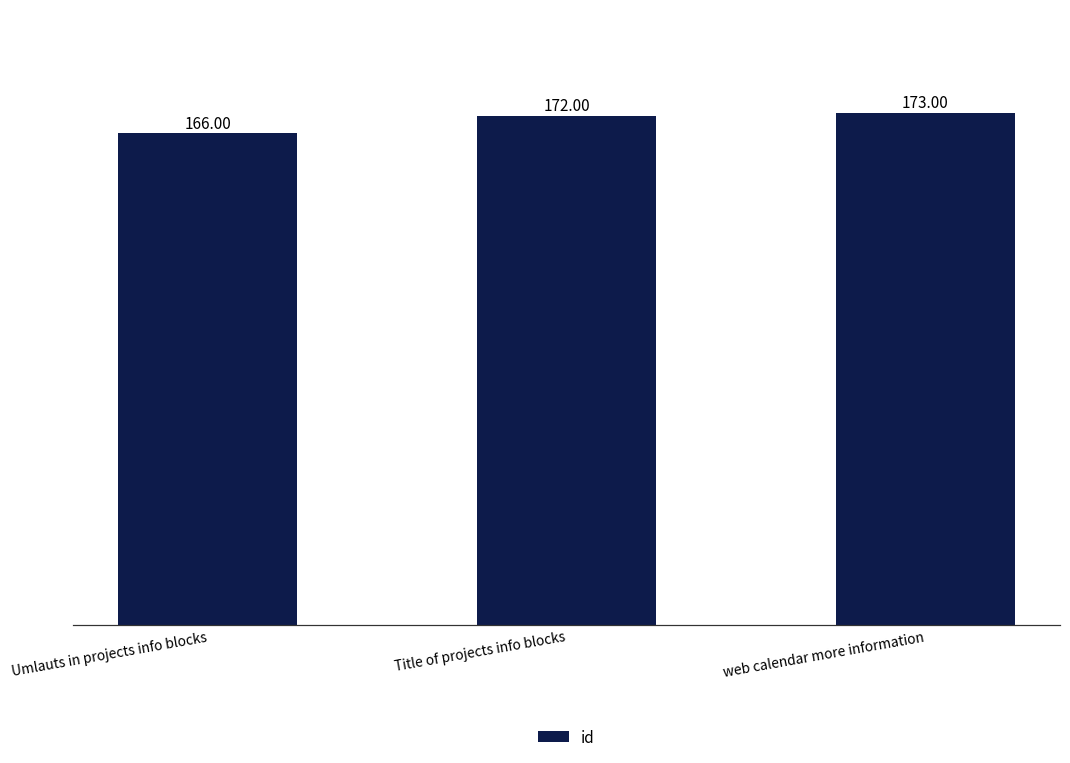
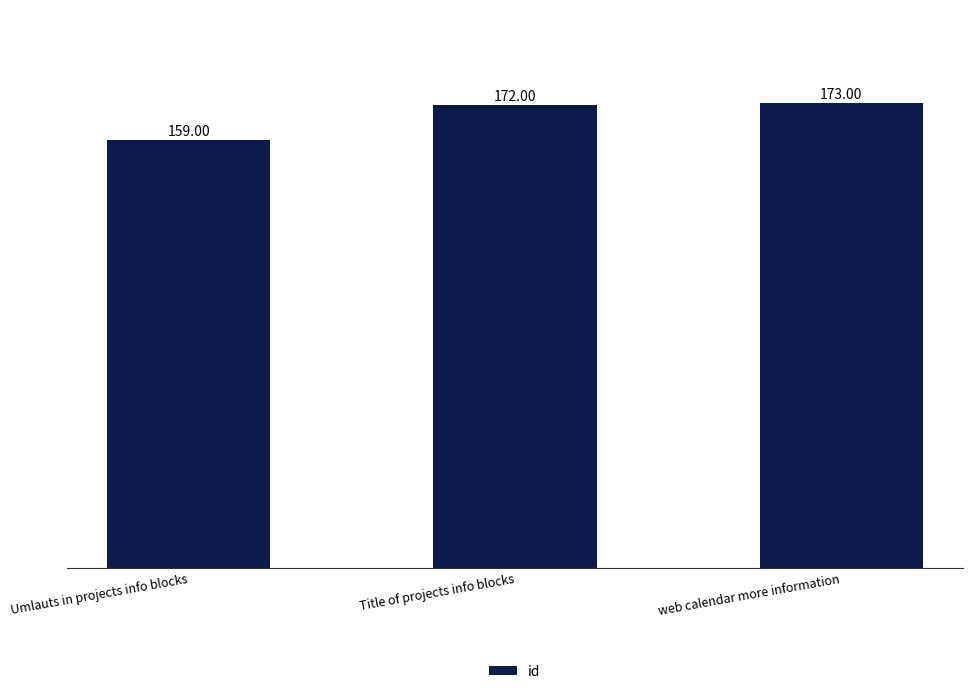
Umlauts in projects info blocks: 166.00 -> 159.00
